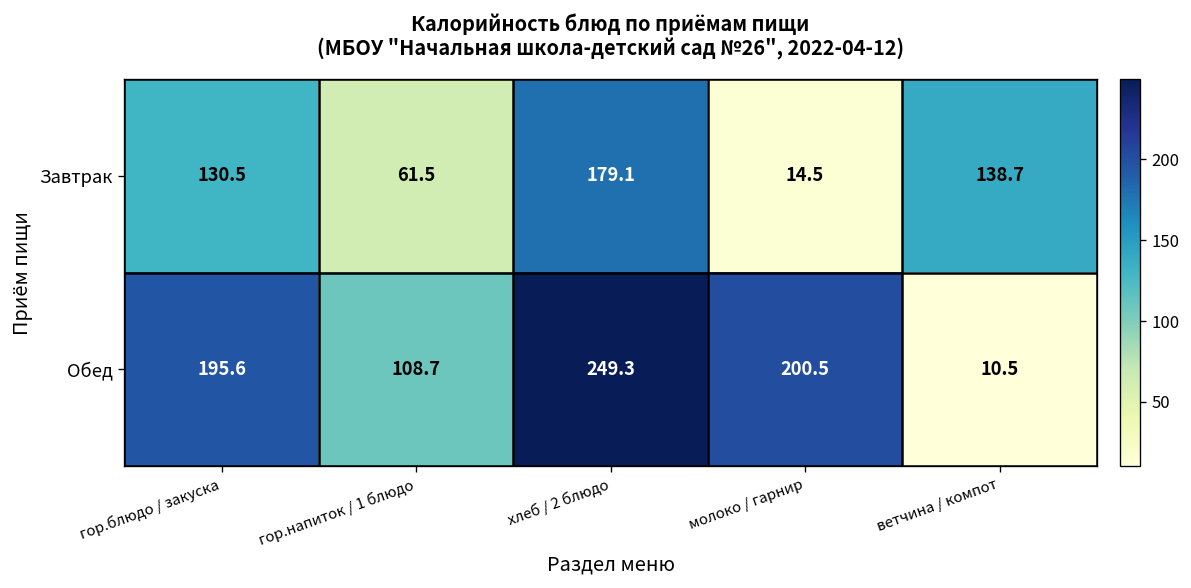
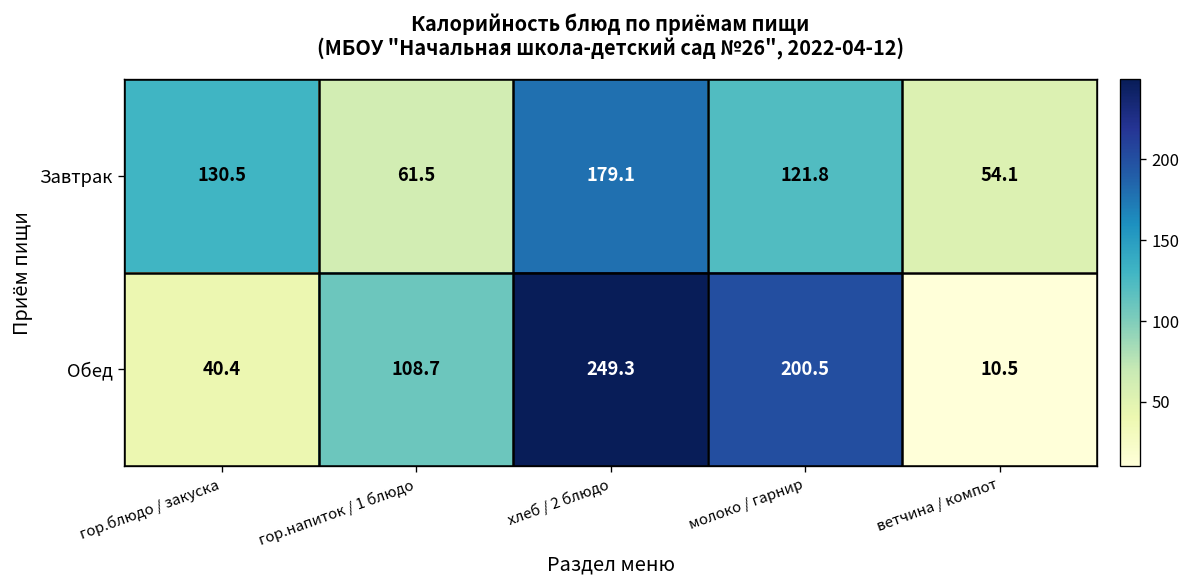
Завтрак, молоко / гарнир: 14.5 -> 121.8
Завтрак, ветчина / компот: 138.7 -> 54.1
Обед, гор.блюдо / закуска: 195.6 -> 40.4
